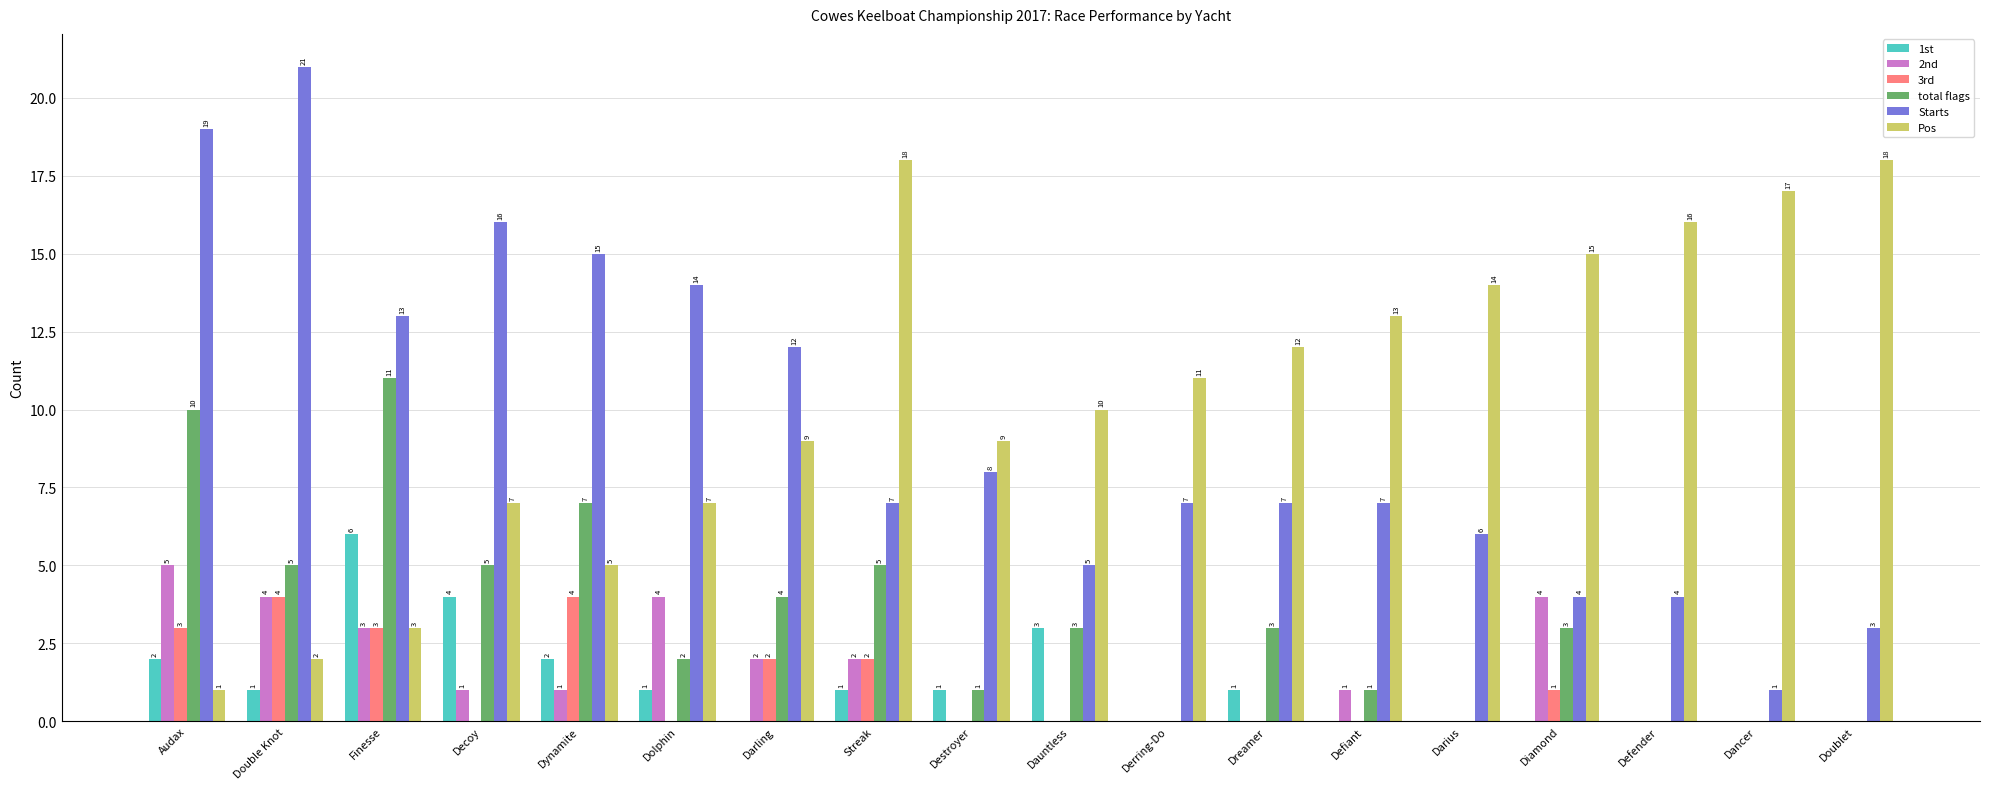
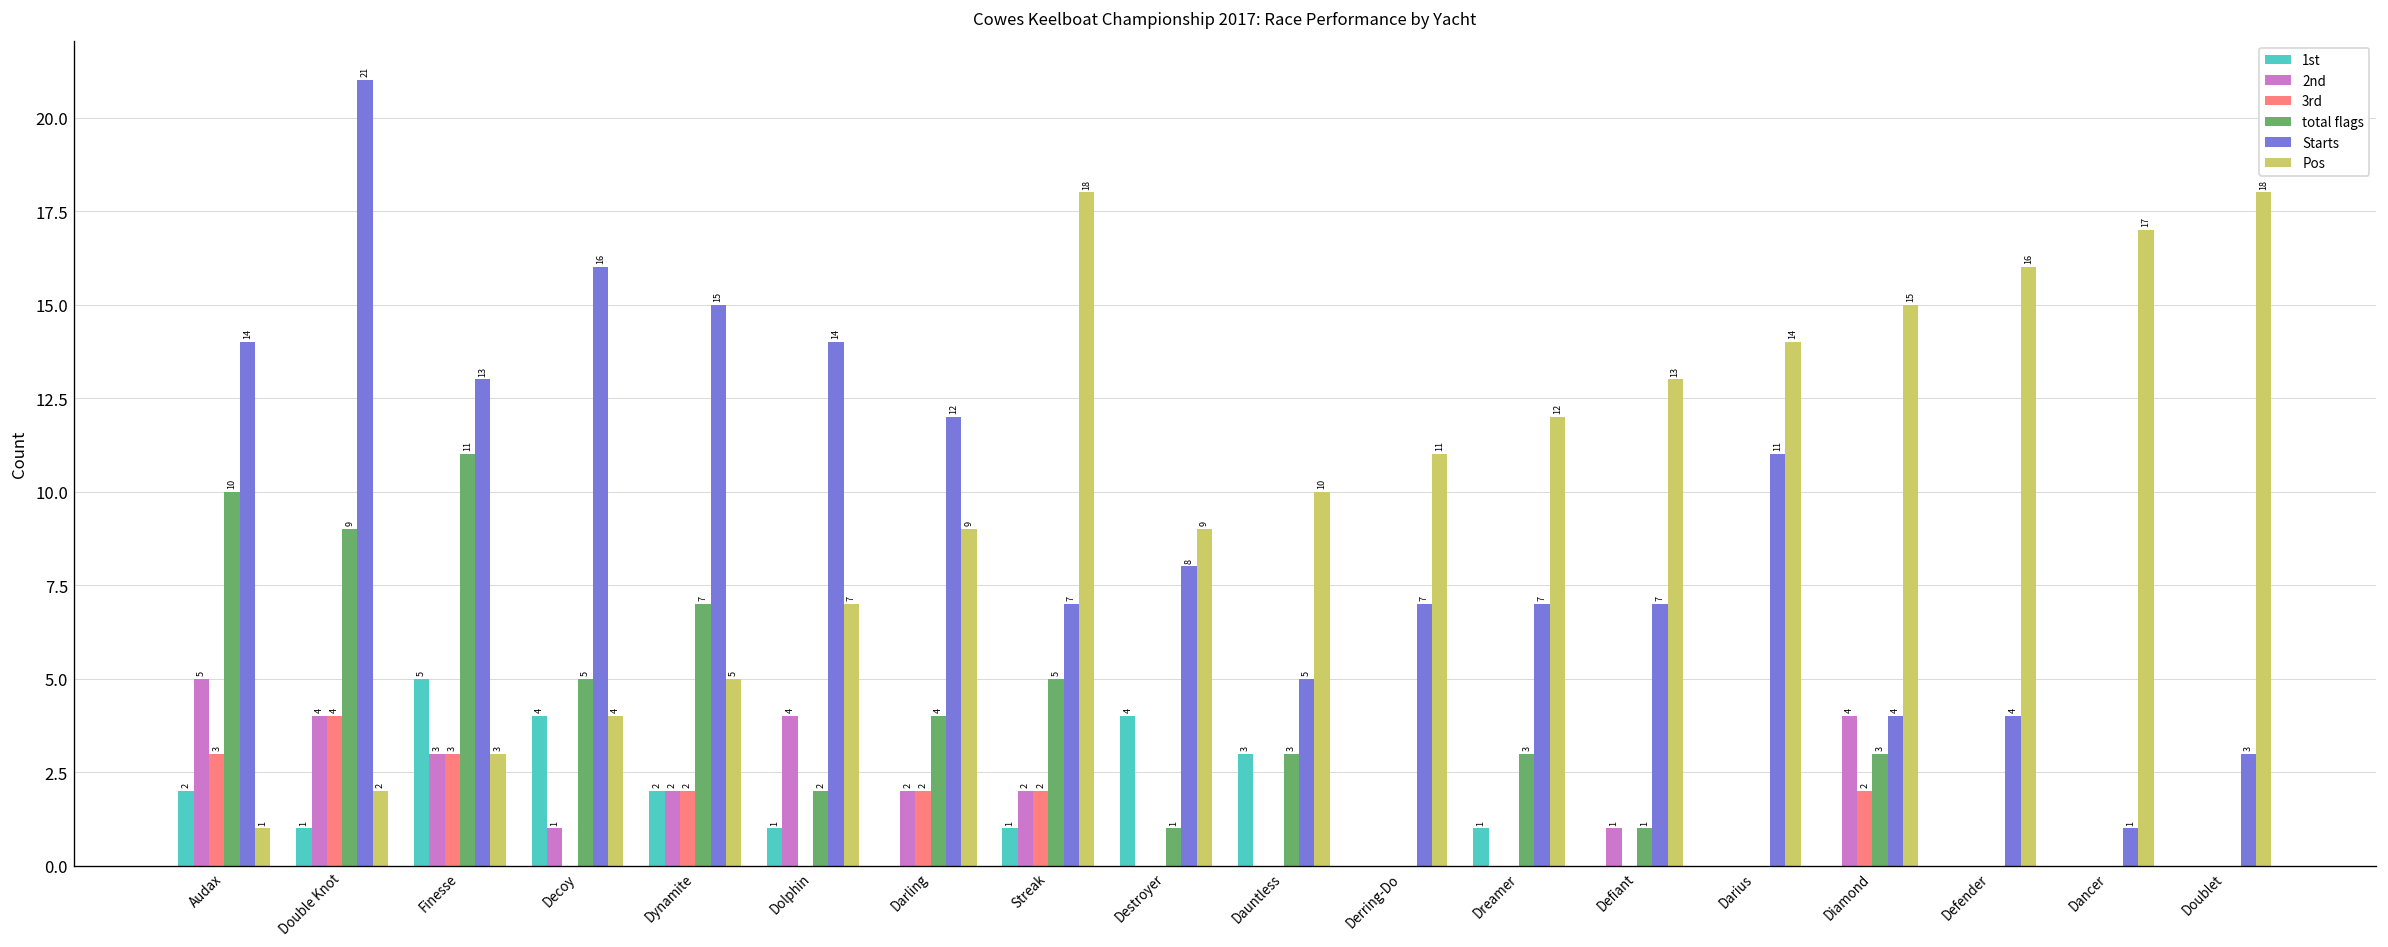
Starts, Audax: 19 -> 14
total flags, Double Knot: 5 -> 9
1st, Finesse: 6 -> 5
Pos, Decoy: 7 -> 4
2nd, Dynamite: 1 -> 2
3rd, Dynamite: 4 -> 2
1st, Destroyer: 1 -> 4
Starts, Darius: 6 -> 11
3rd, Diamond: 1 -> 2
